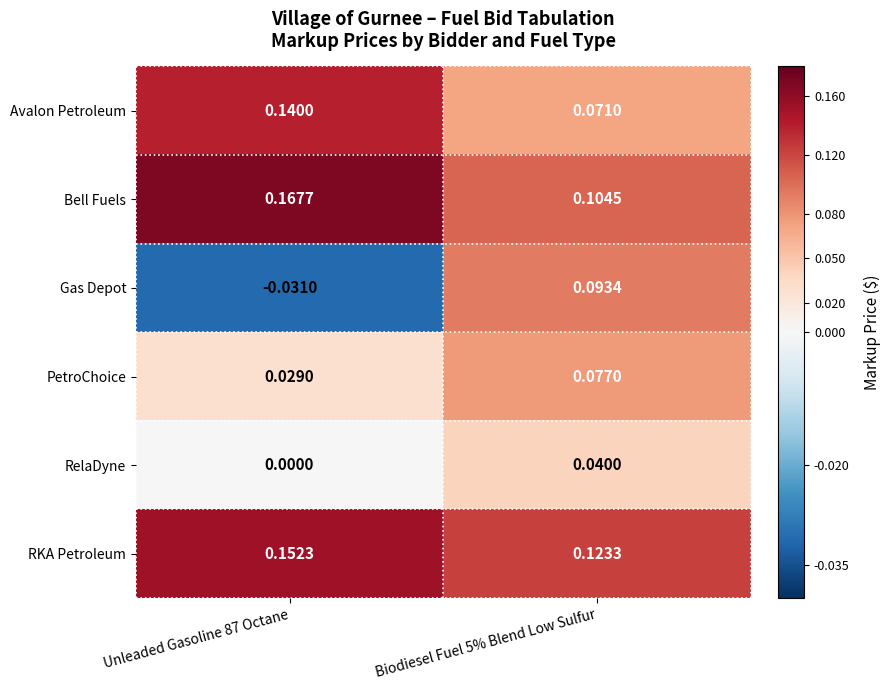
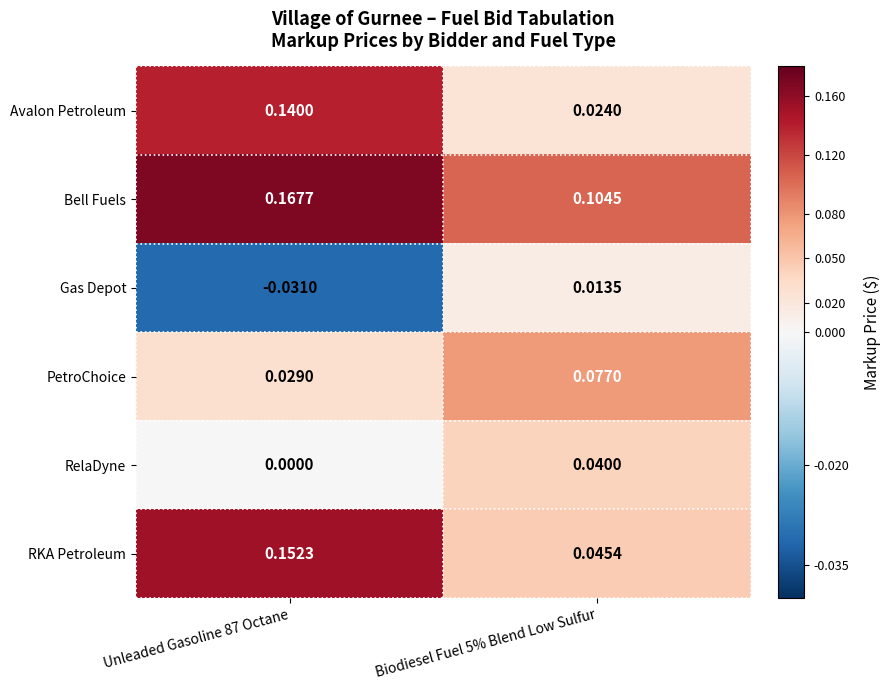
Avalon Petroleum, Biodiesel Fuel 5% Blend Low Sulfur: 0.0710 -> 0.0240
Gas Depot, Biodiesel Fuel 5% Blend Low Sulfur: 0.0934 -> 0.0135
RKA Petroleum, Biodiesel Fuel 5% Blend Low Sulfur: 0.1233 -> 0.0454
